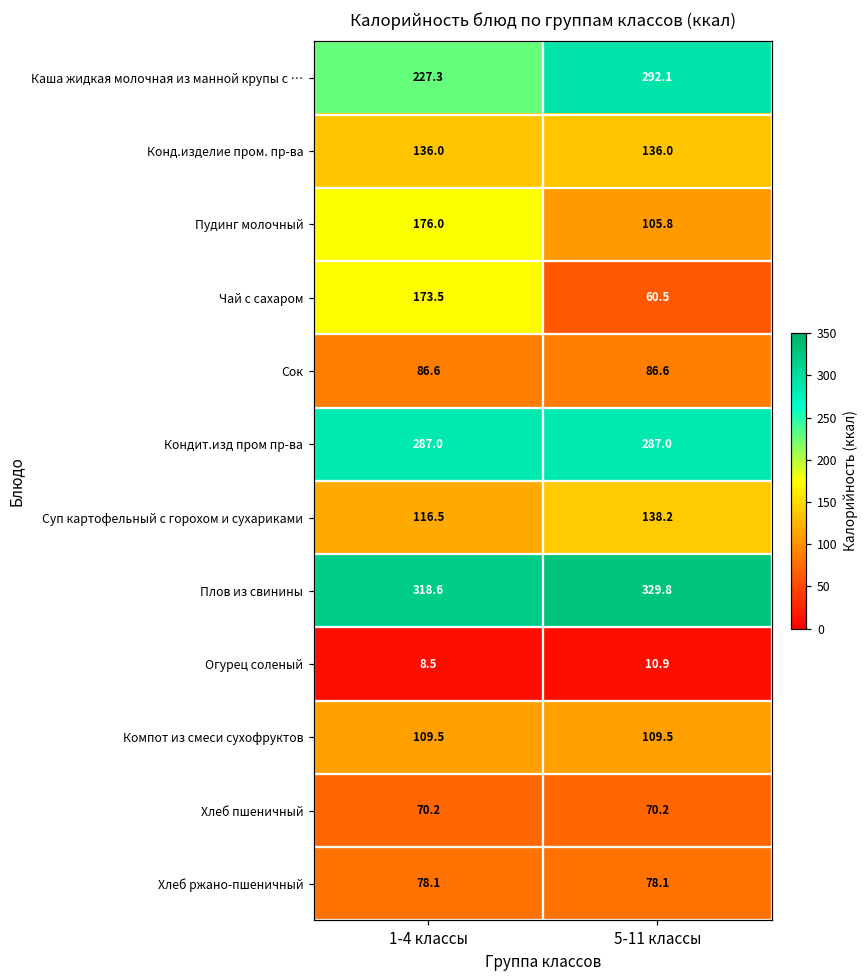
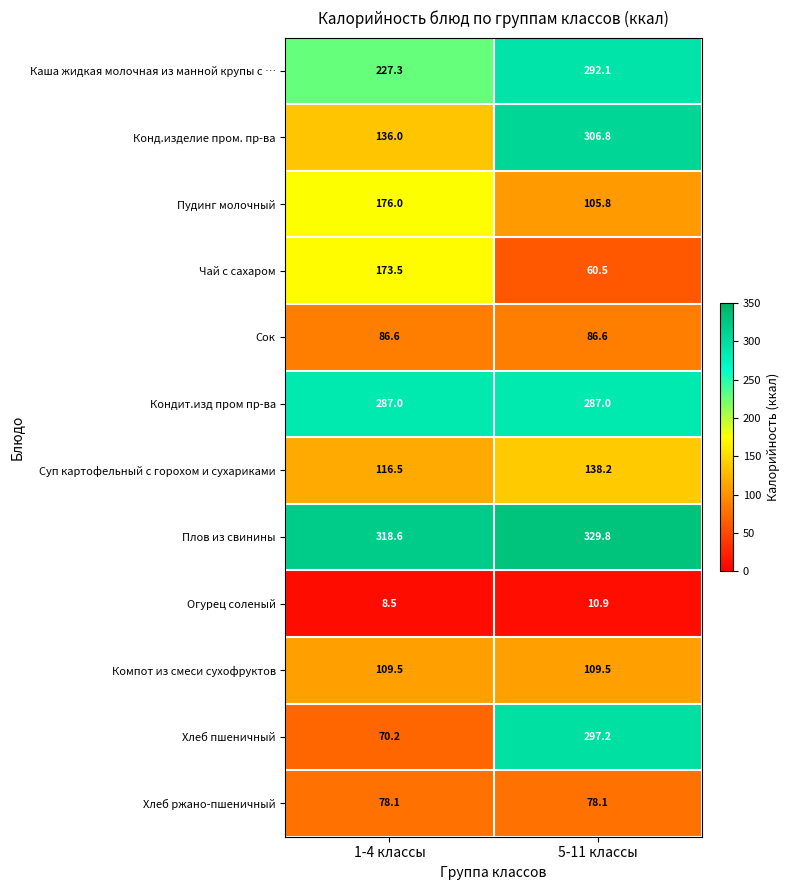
Конд.изделие пром. пр-ва, 5-11 классы: 136.0 -> 306.8
Хлеб пшеничный, 5-11 классы: 70.2 -> 297.2
